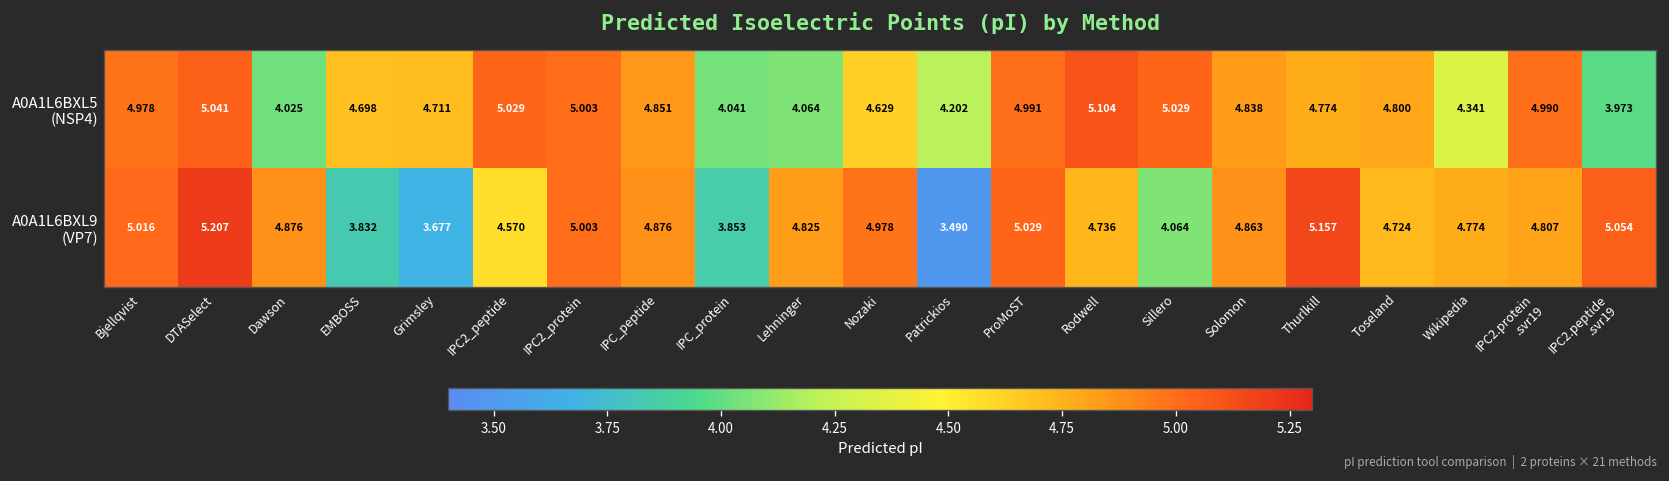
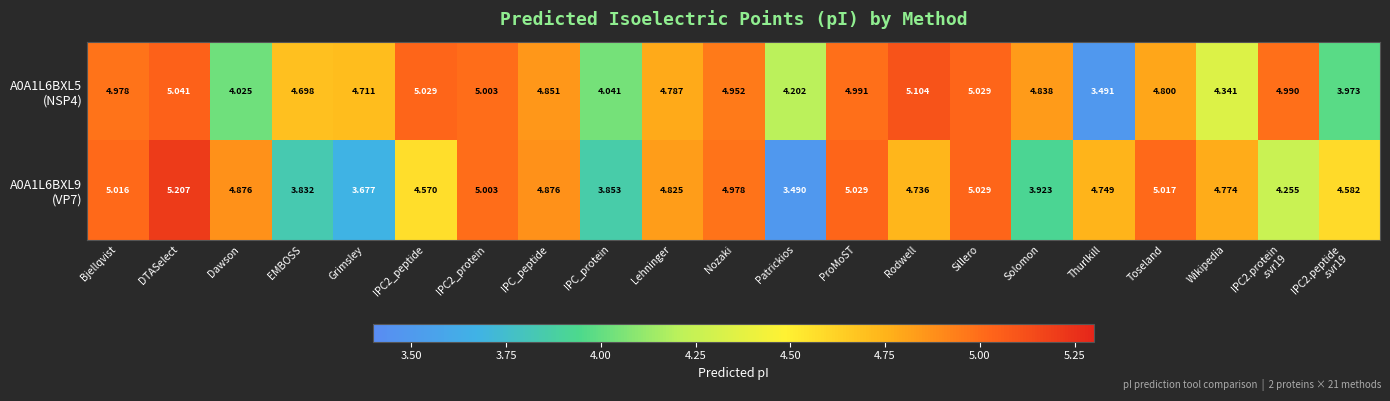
A0A1L6BXL5 (NSP4), Lehninger: 4.064 -> 4.787
A0A1L6BXL5 (NSP4), Nozaki: 4.629 -> 4.952
A0A1L6BXL5 (NSP4), Thurlkill: 4.774 -> 3.491
A0A1L6BXL9 (VP7), Sillero: 4.064 -> 5.029
A0A1L6BXL9 (VP7), Solomon: 4.863 -> 3.923
A0A1L6BXL9 (VP7), Thurlkill: 5.157 -> 4.749
A0A1L6BXL9 (VP7), Toseland: 4.724 -> 5.017
A0A1L6BXL9 (VP7), IPC2.protein .svr19: 4.807 -> 4.255
A0A1L6BXL9 (VP7), IPC2.peptide .svr19: 5.054 -> 4.582
